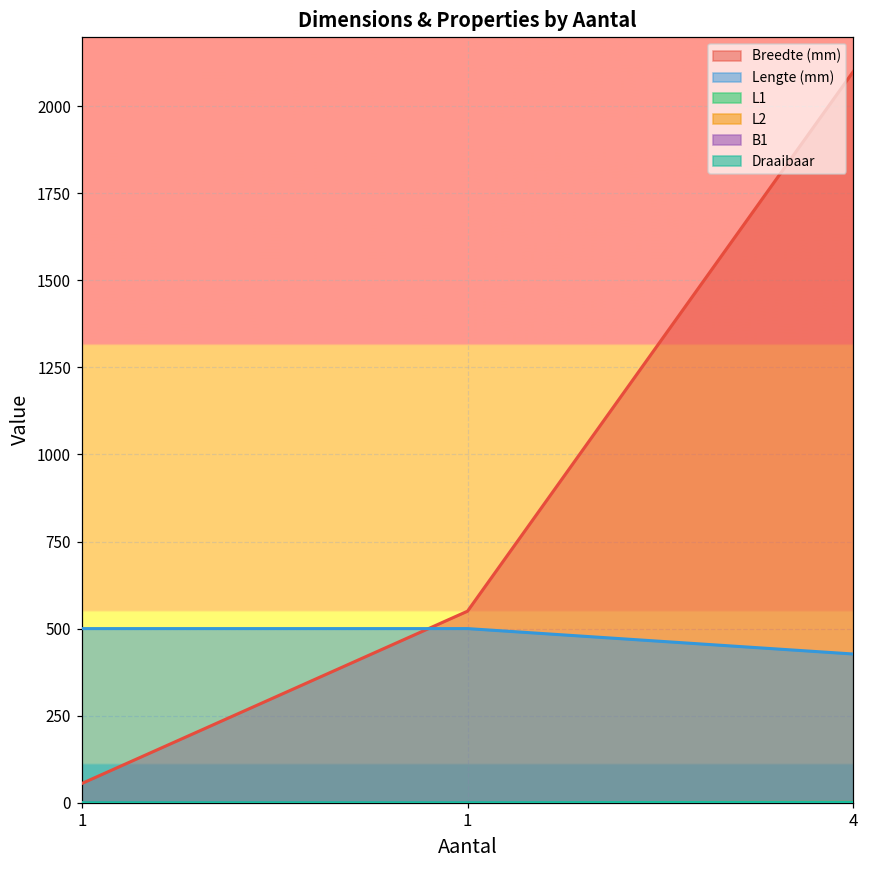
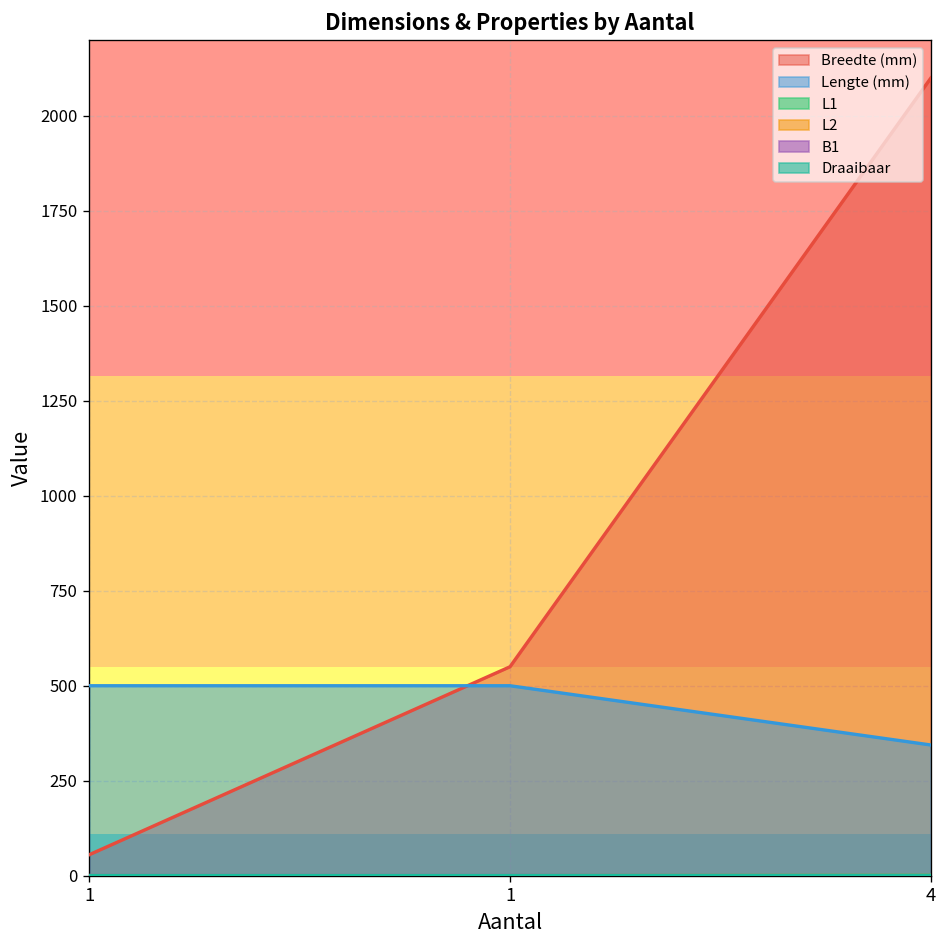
Lengte (mm), 4: 430 -> 340
